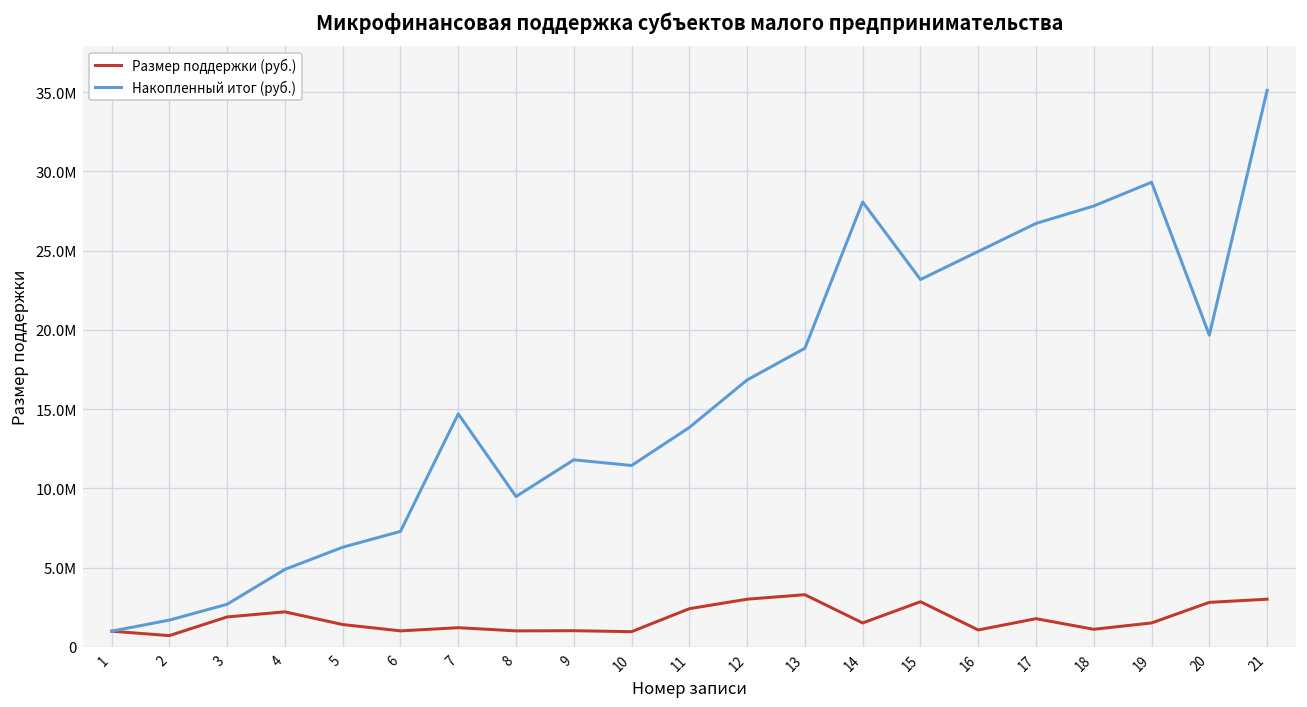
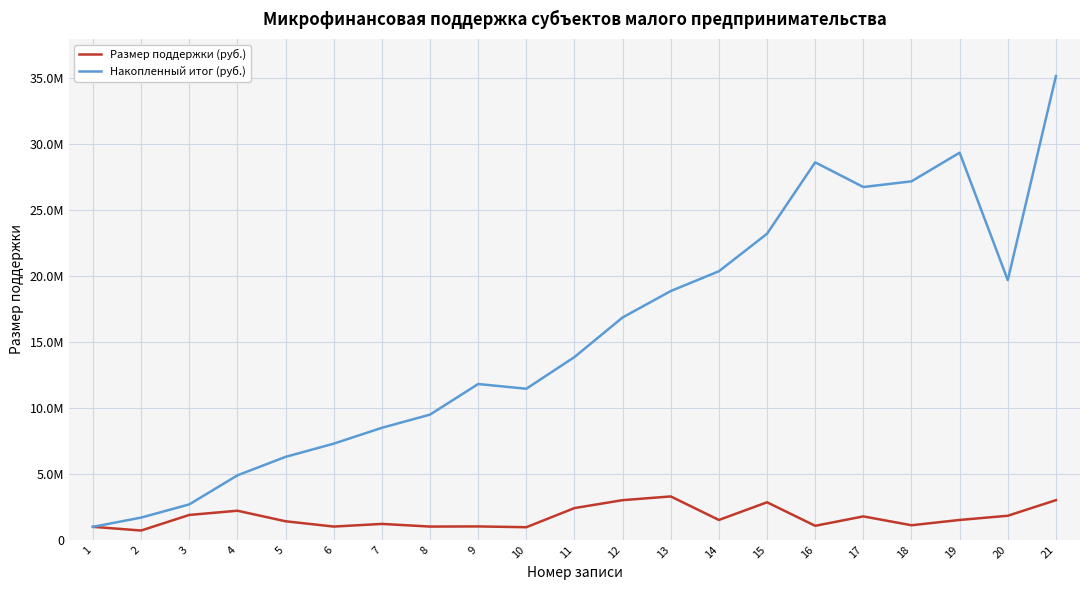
Накопленный итог (руб.), 7: 14.7М -> 8.5М
Накопленный итог (руб.), 14: 28.1М -> 20.3М
Накопленный итог (руб.), 16: 25.0М -> 28.6М
Накопленный итог (руб.), 18: 27.8М -> 27.2М
Размер поддержки (руб.), 20: 2.8М -> 1.8М
